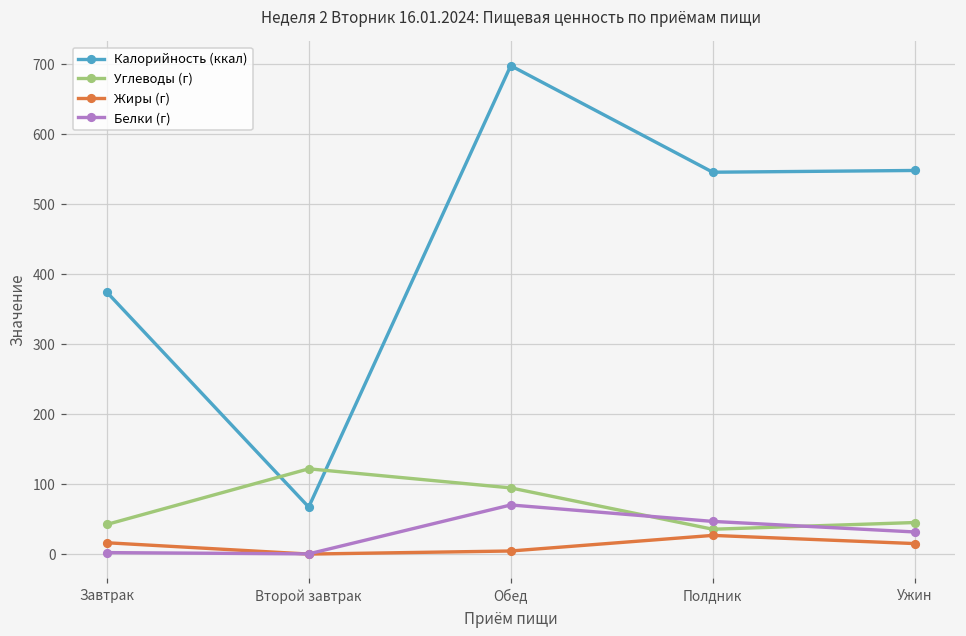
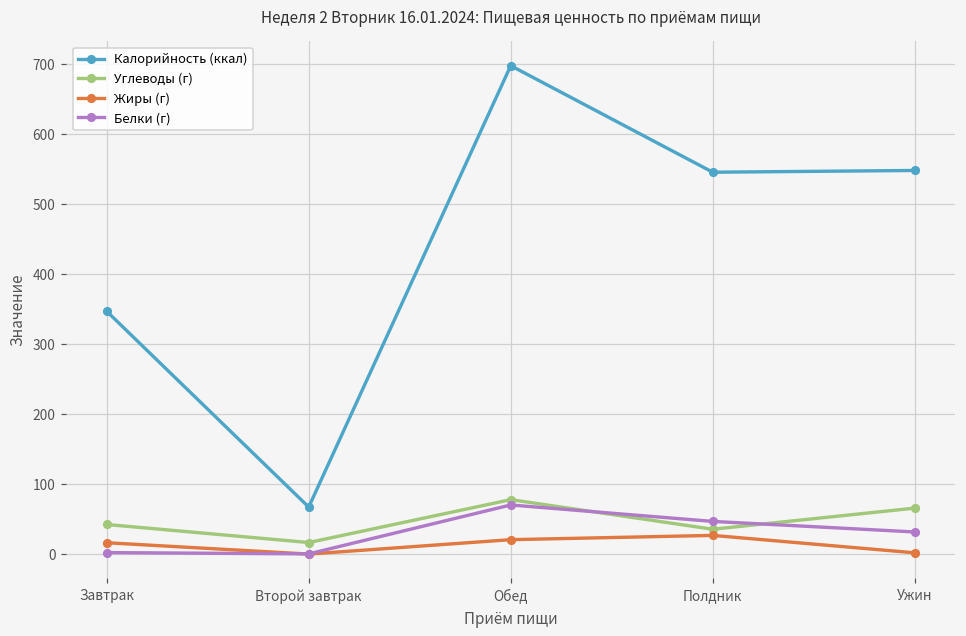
Калорийность (ккал), Завтрак: 370 -> 350
Углеводы (г), Второй завтрак: 120 -> 20
Углеводы (г), Обед: 90 -> 80
Жиры (г), Обед: 0 -> 20
Углеводы (г), Ужин: 50 -> 70
Жиры (г), Ужин: 20 -> 0
